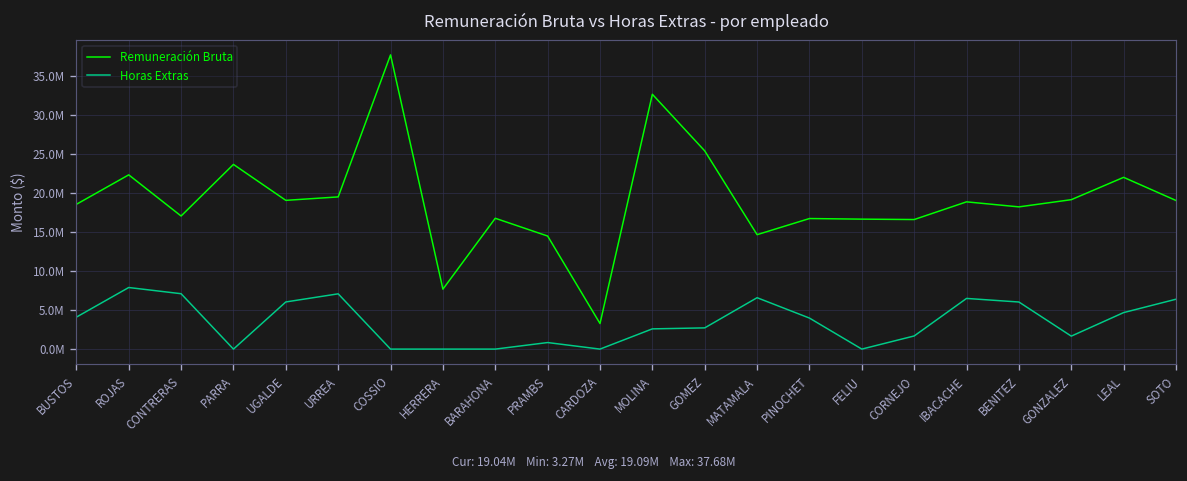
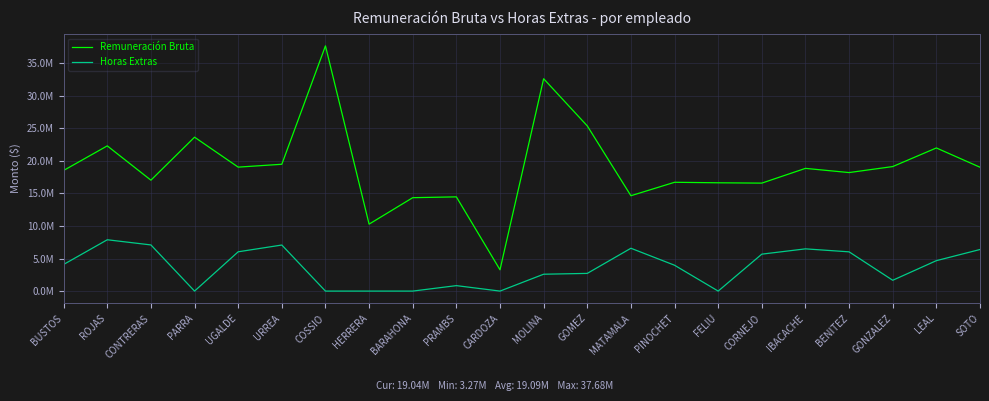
Remuneración Bruta, HERRERA: 8000000 -> 10000000
Remuneración Bruta, BARAHONA: 17000000 -> 14000000
Horas Extras, CORNEJO: 2000000 -> 6000000
